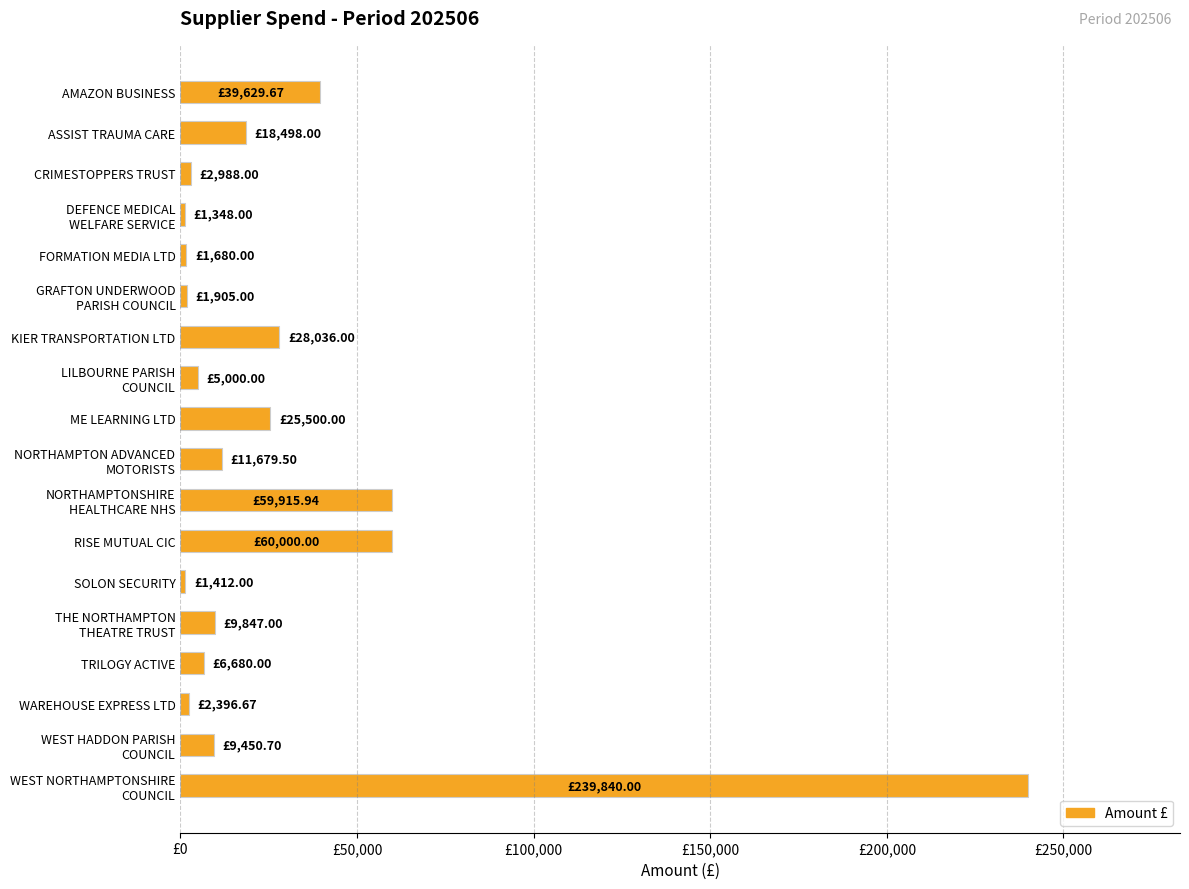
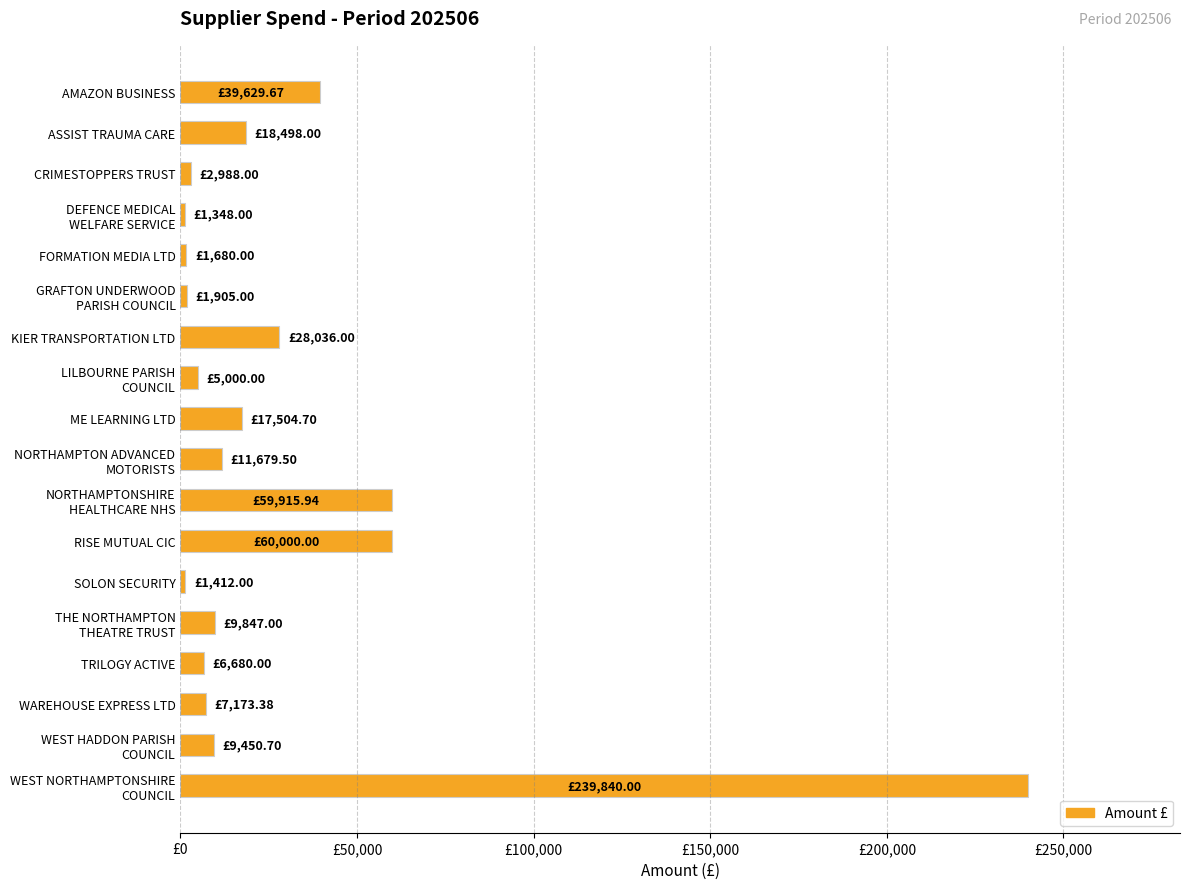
ME LEARNING LTD: £25,500.00 -> £17,504.70
WAREHOUSE EXPRESS LTD: £2,396.67 -> £7,173.38
